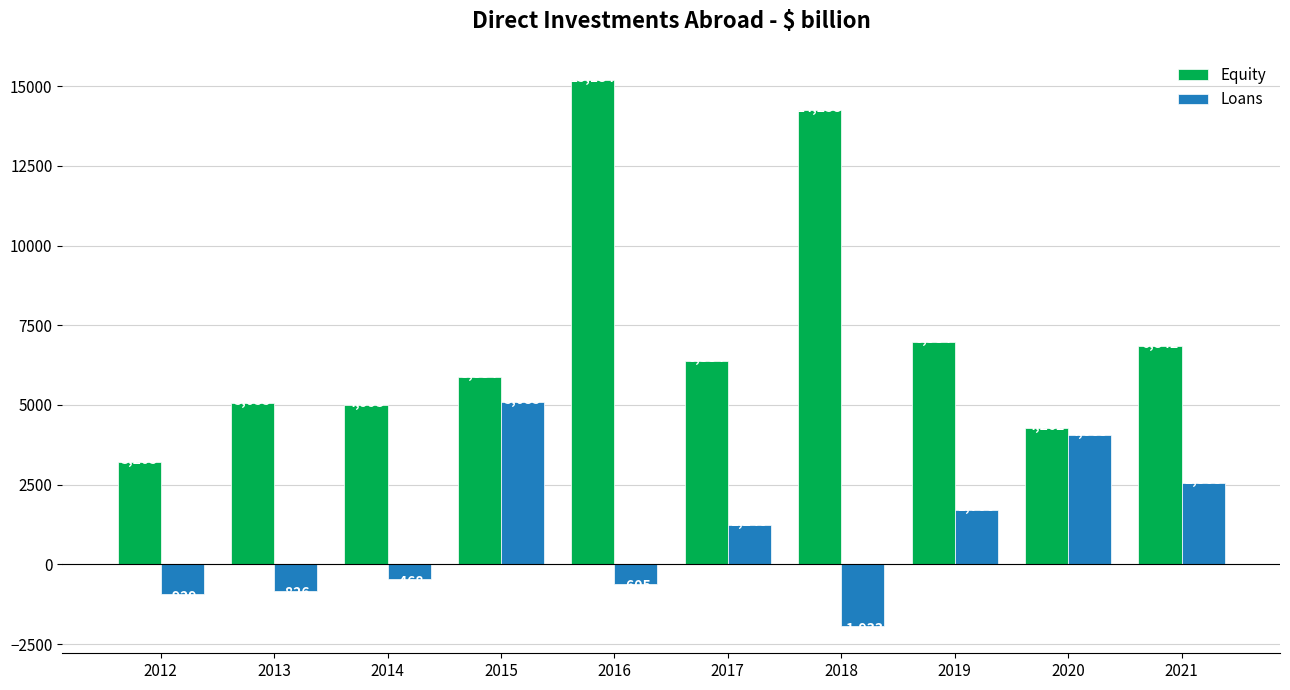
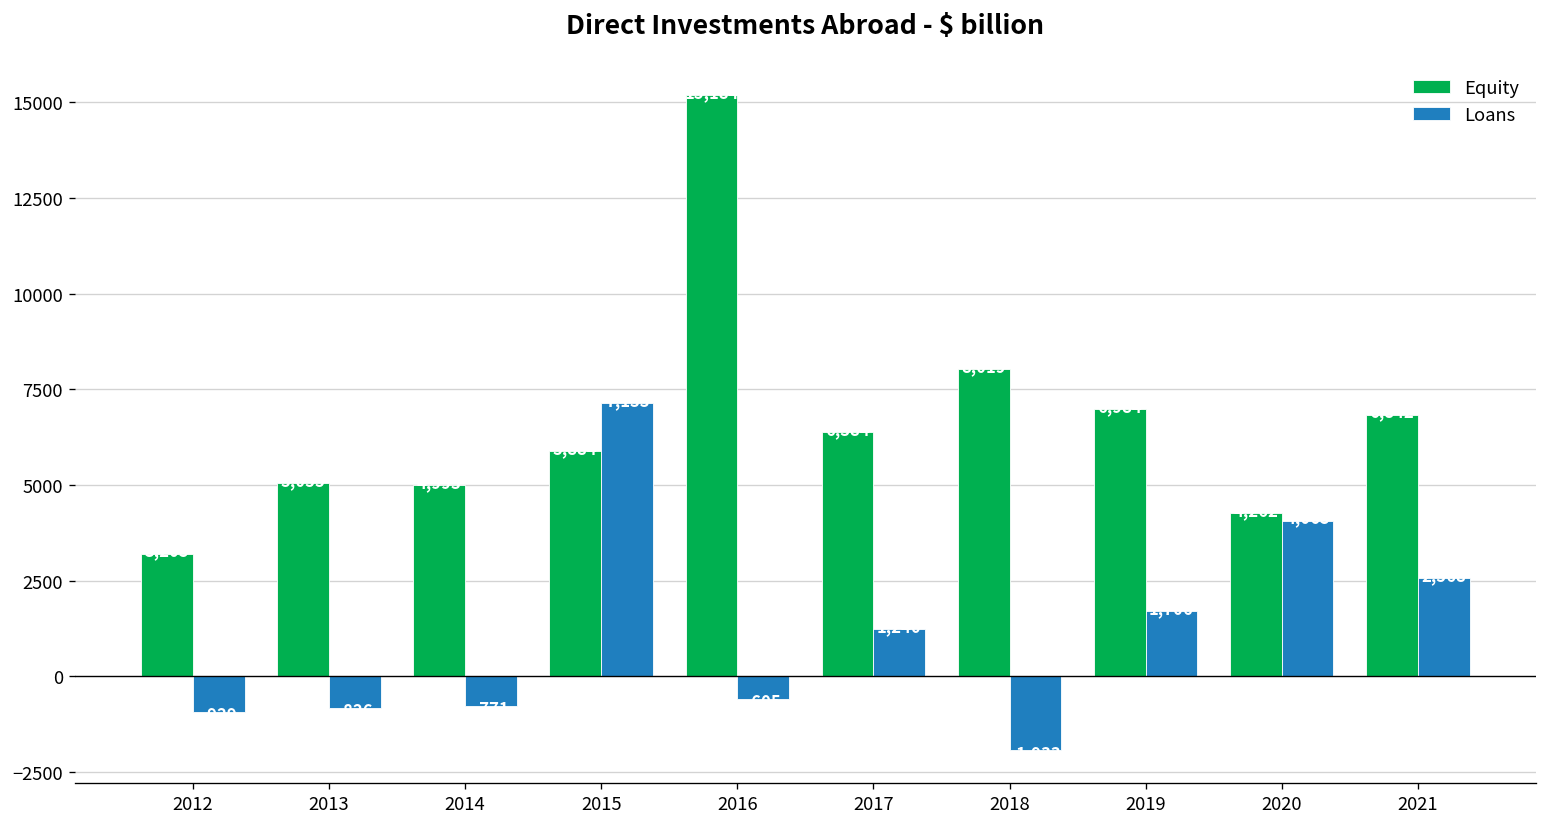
Loans, 2014: -500 -> -800
Loans, 2015: 5100 -> 7100
Equity, 2018: 14200 -> 8000
